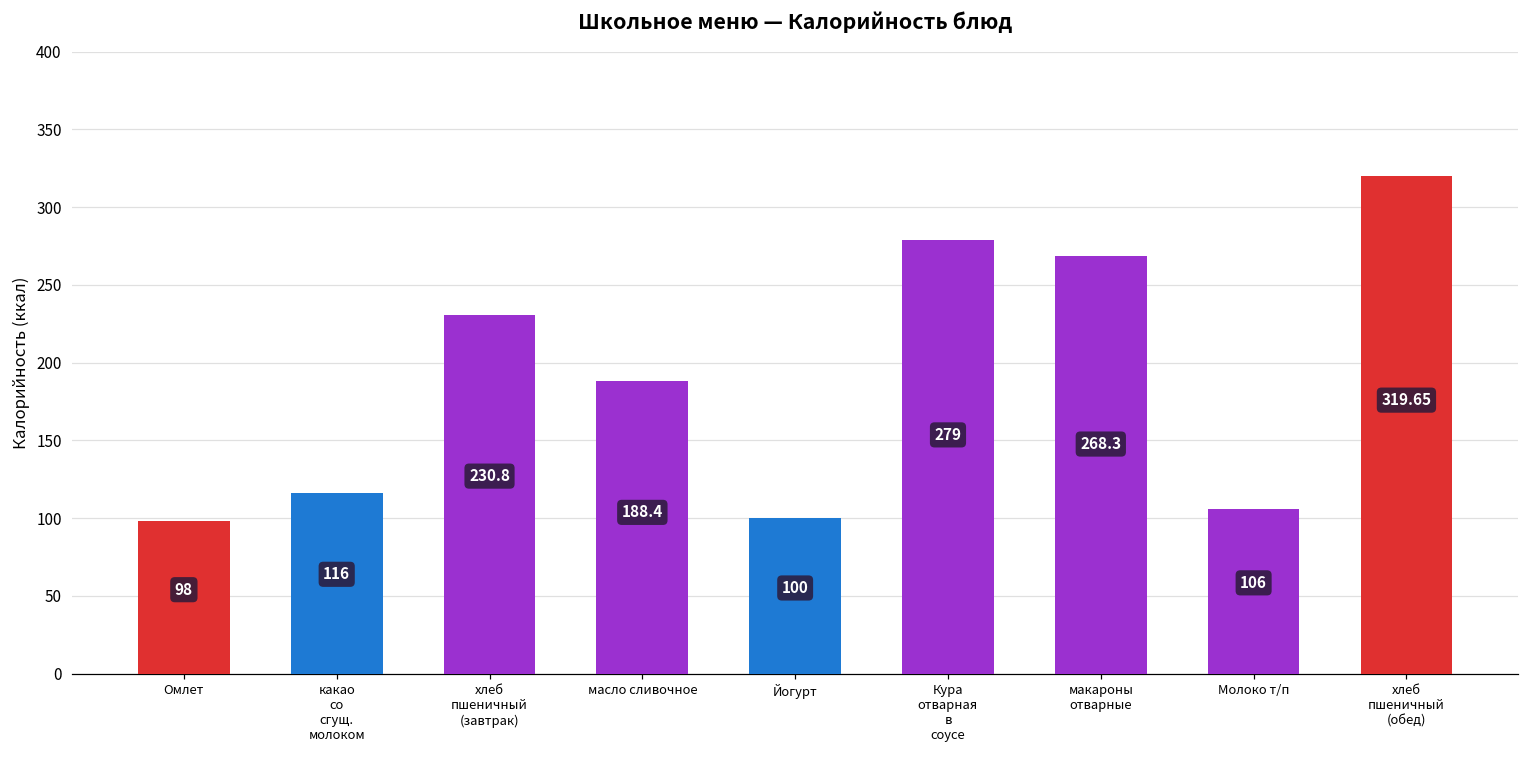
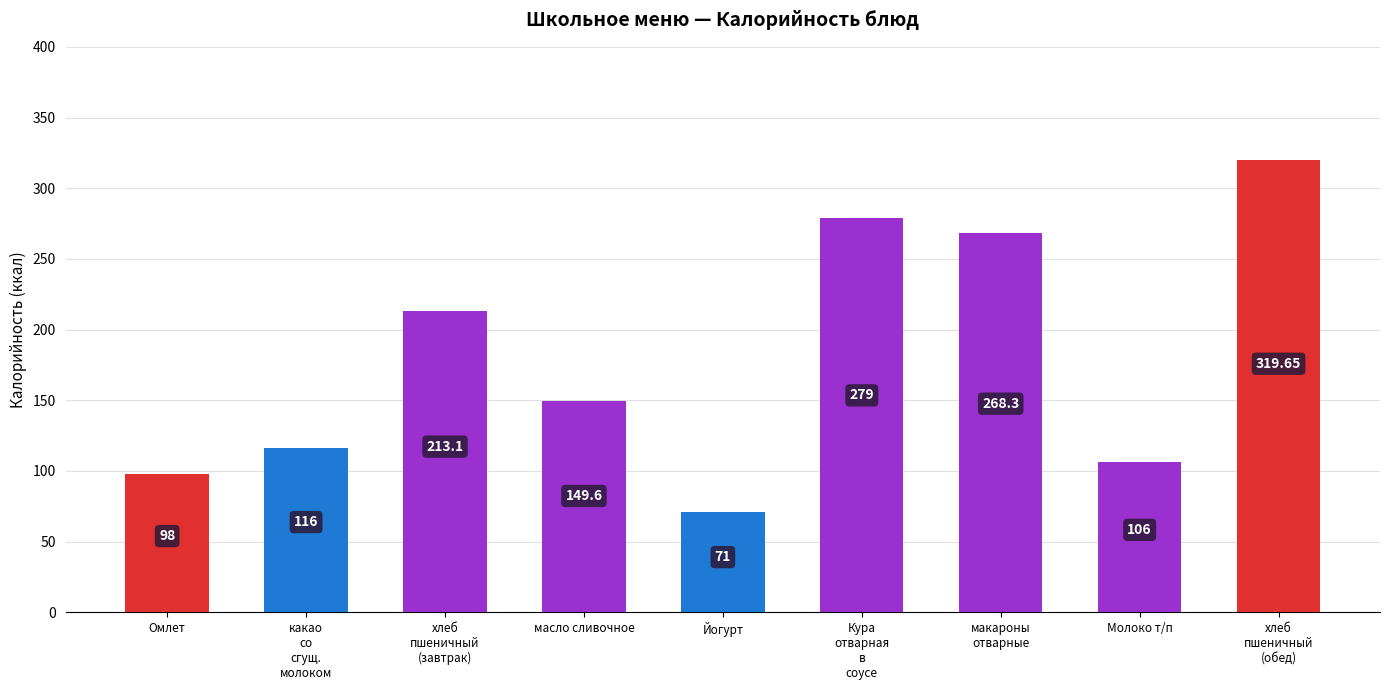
хлеб пшеничный (завтрак): 230.8 -> 213.1
масло сливочное: 188.4 -> 149.6
Йогурт: 100 -> 71
